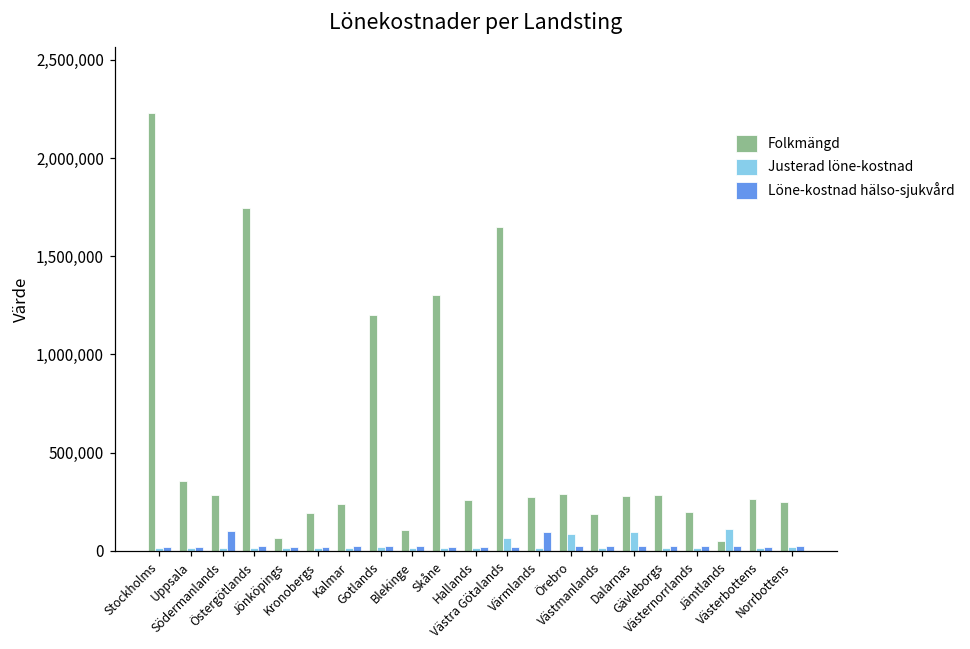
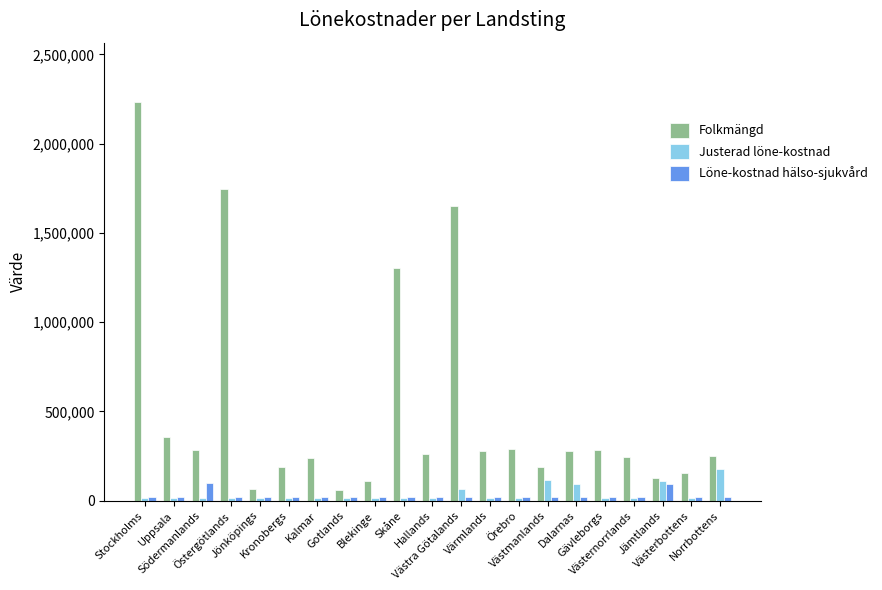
Folkmängd, Gotlands: 1,200,000 -> 60,000
Löne-kostnad hälso-sjukvård, Värmlands: 90,000 -> 20,000
Justerad löne-kostnad, Örebro: 90,000 -> 20,000
Justerad löne-kostnad, Västmanlands: 20,000 -> 120,000
Folkmängd, Västernorrlands: 200,000 -> 240,000
Folkmängd, Jämtlands: 50,000 -> 130,000
Löne-kostnad hälso-sjukvård, Jämtlands: 20,000 -> 90,000
Folkmängd, Västerbottens: 260,000 -> 150,000
Justerad löne-kostnad, Norrbottens: 20,000 -> 180,000
